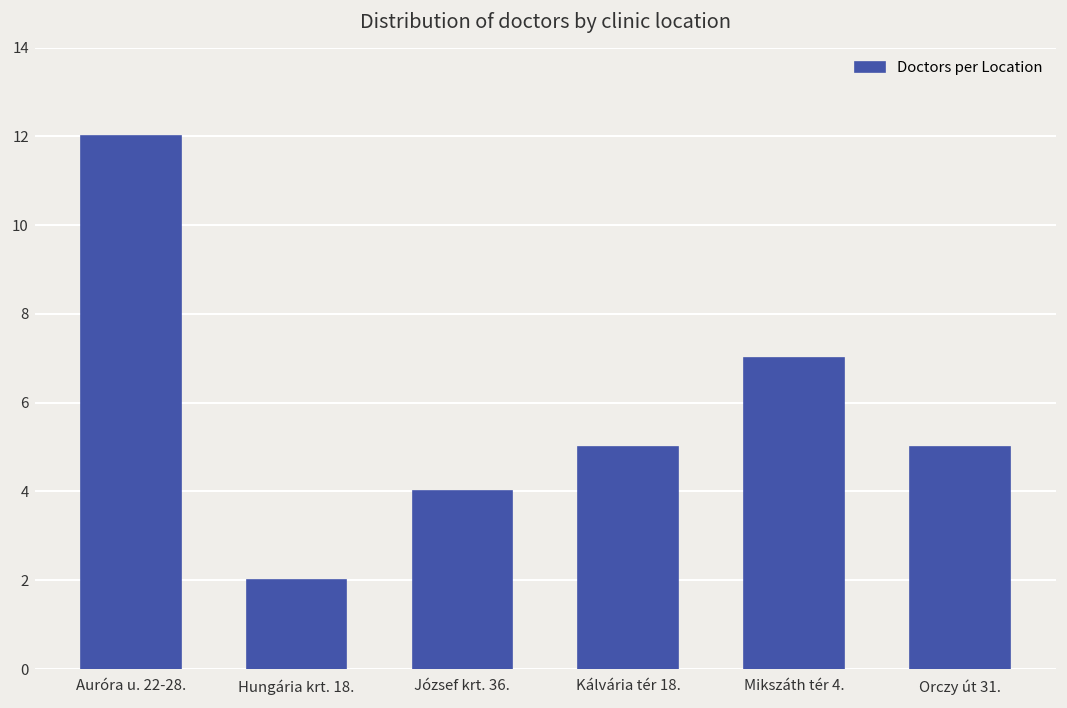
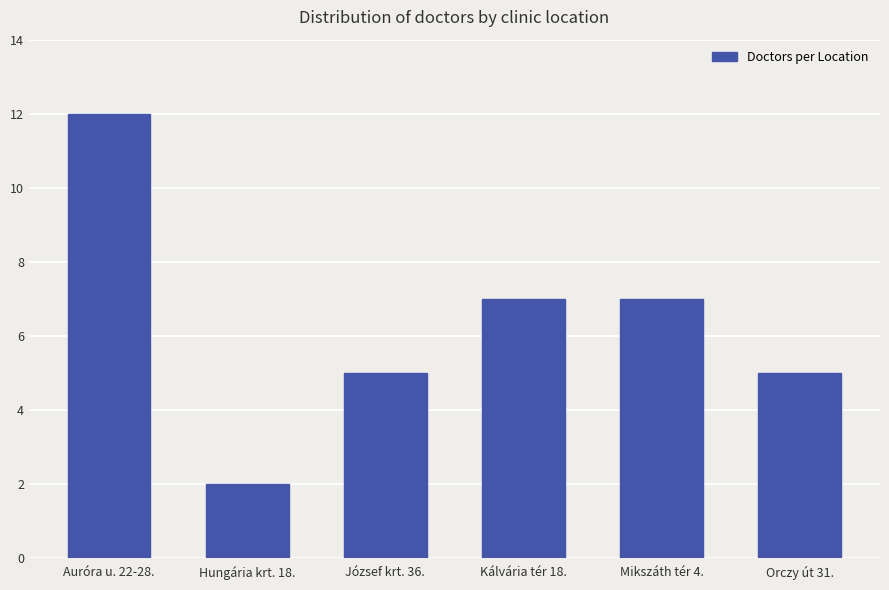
József krt. 36.: 4 -> 5
Kálvária tér 18.: 5 -> 7
